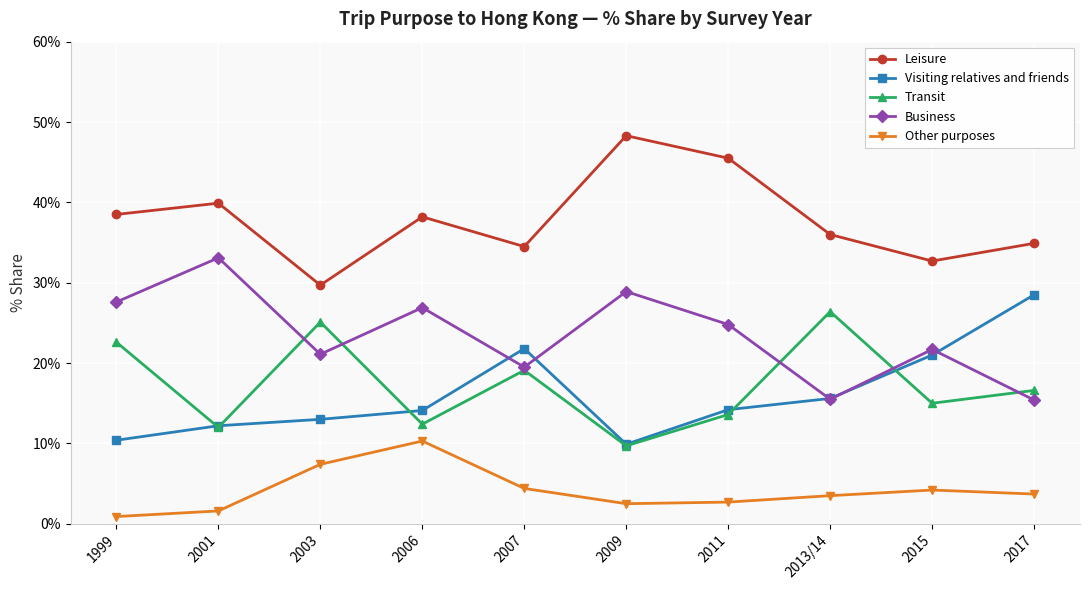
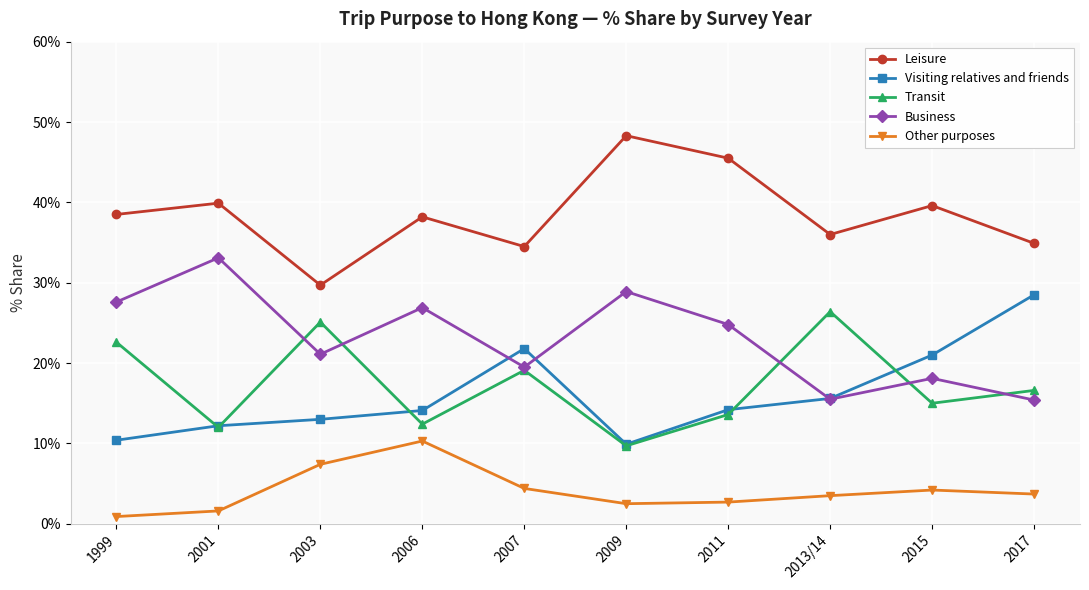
Leisure, 2015: 33% -> 40%
Business, 2015: 22% -> 18%
